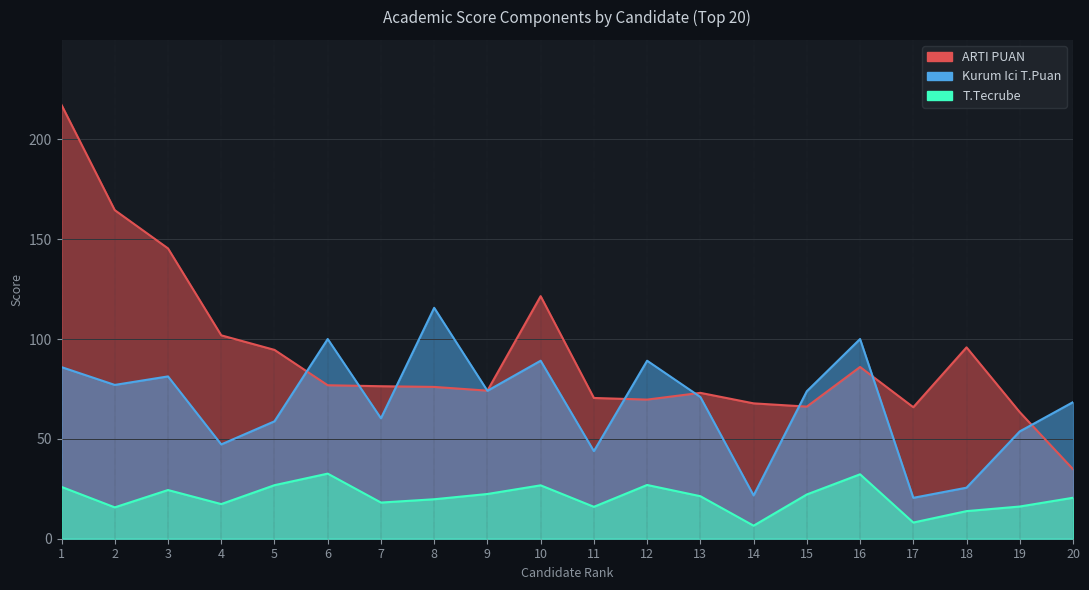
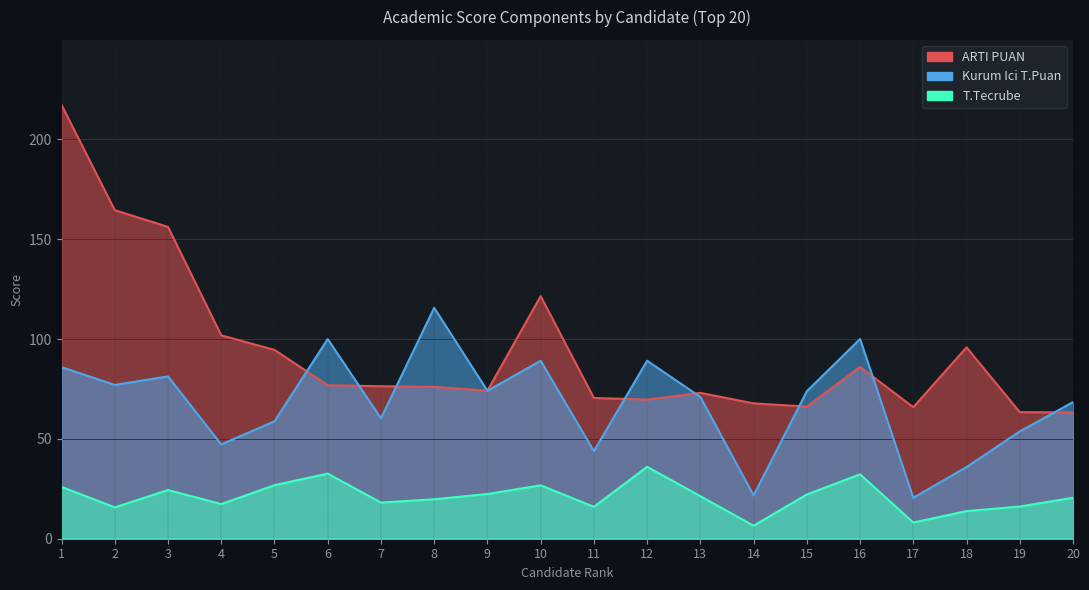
ARTI PUAN, 3: 145 -> 156
T.Tecrube, 12: 27 -> 36
Kurum Ici T.Puan, 18: 26 -> 36
ARTI PUAN, 20: 35 -> 63
